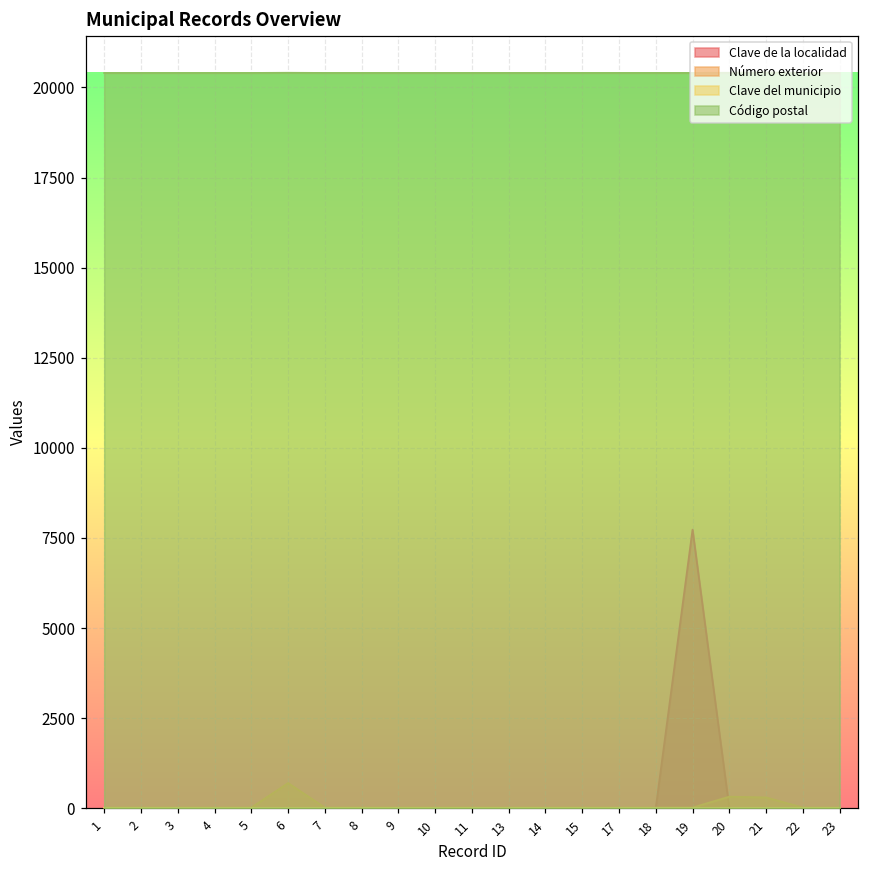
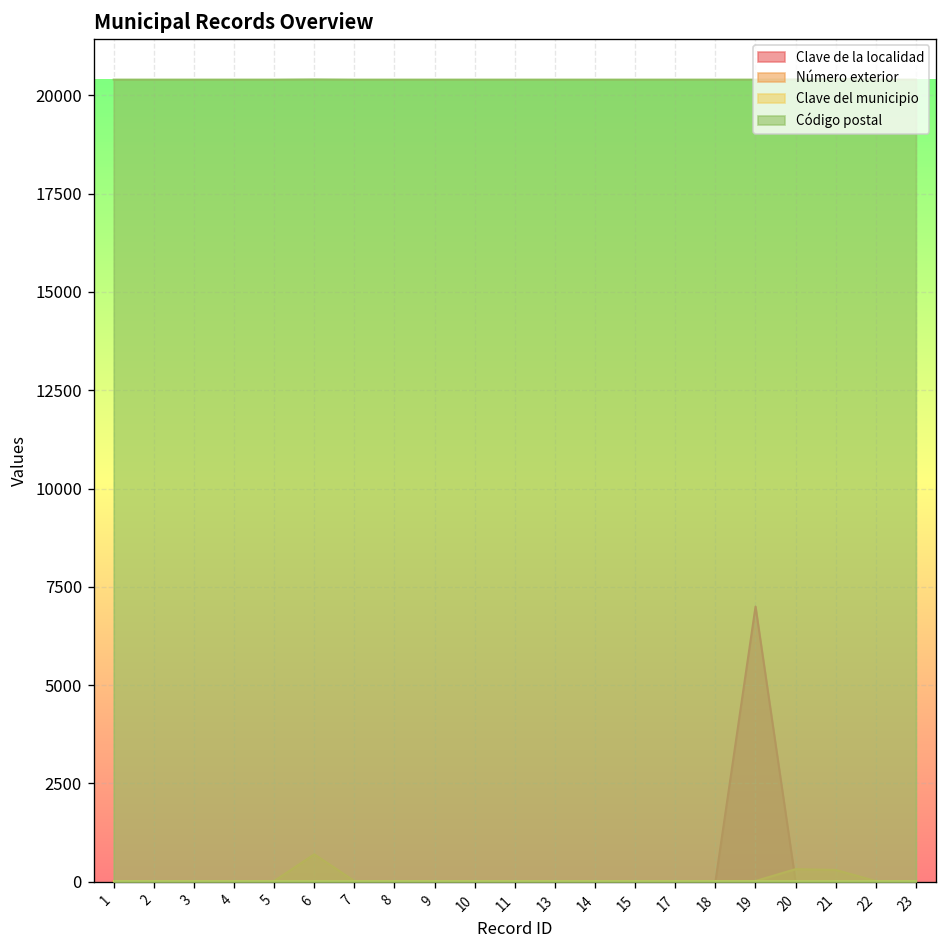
Clave de la localidad, 19: 7700 -> 7000
